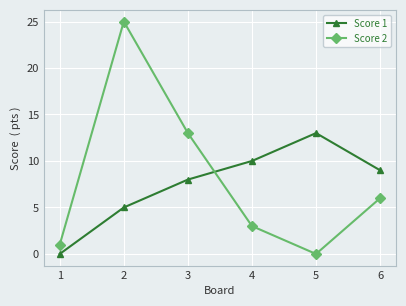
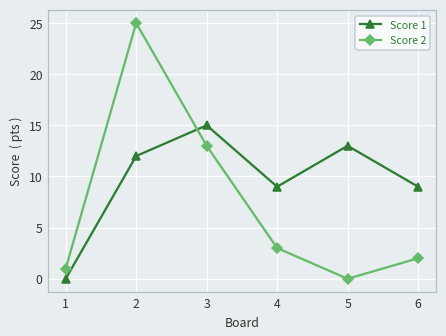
Score 1, 2: 5 -> 12
Score 1, 3: 8 -> 15
Score 1, 4: 10 -> 9
Score 2, 6: 6 -> 2
